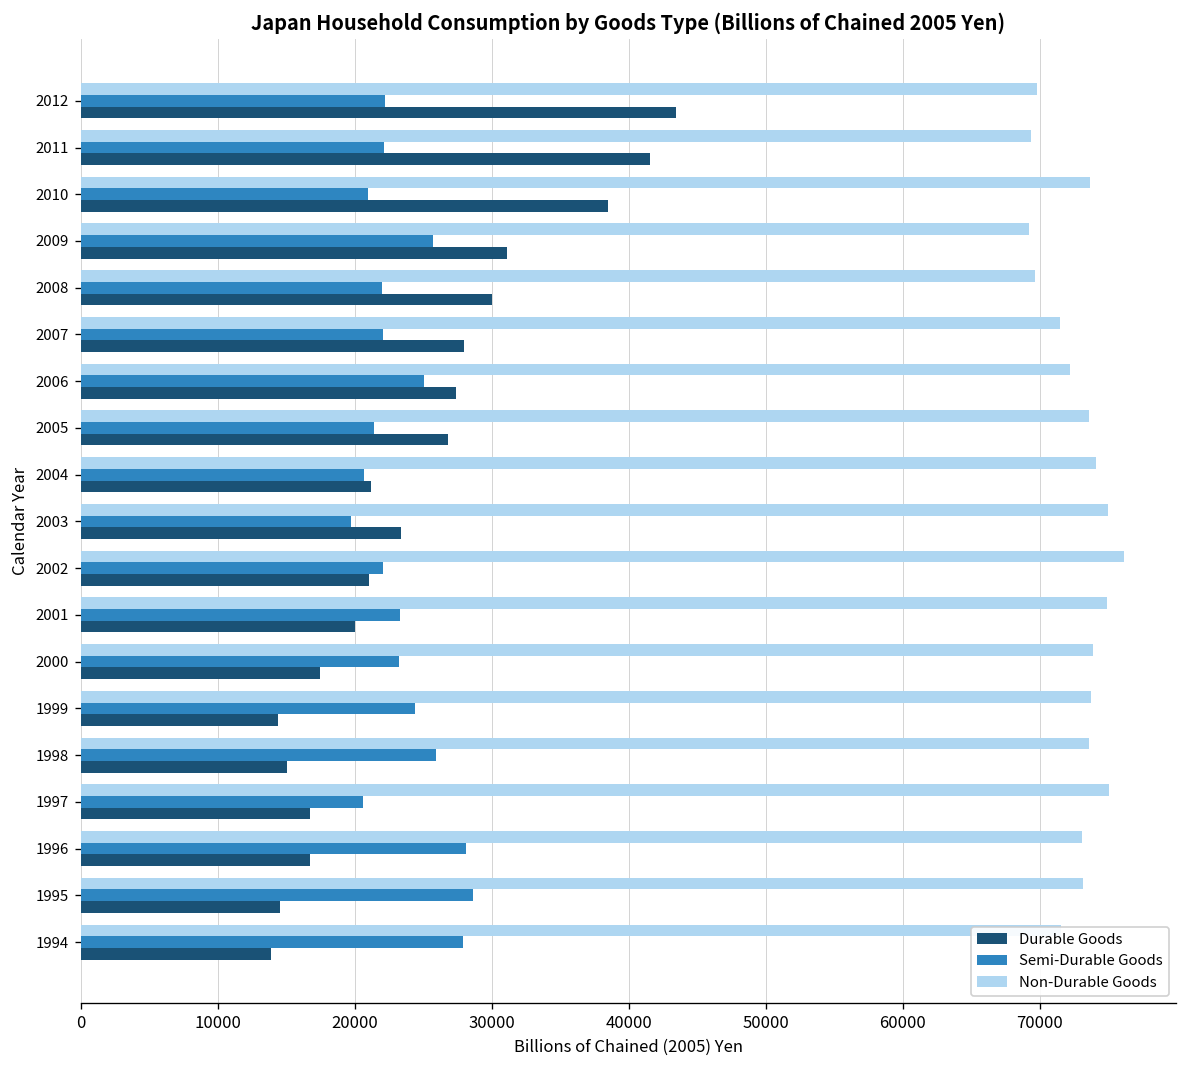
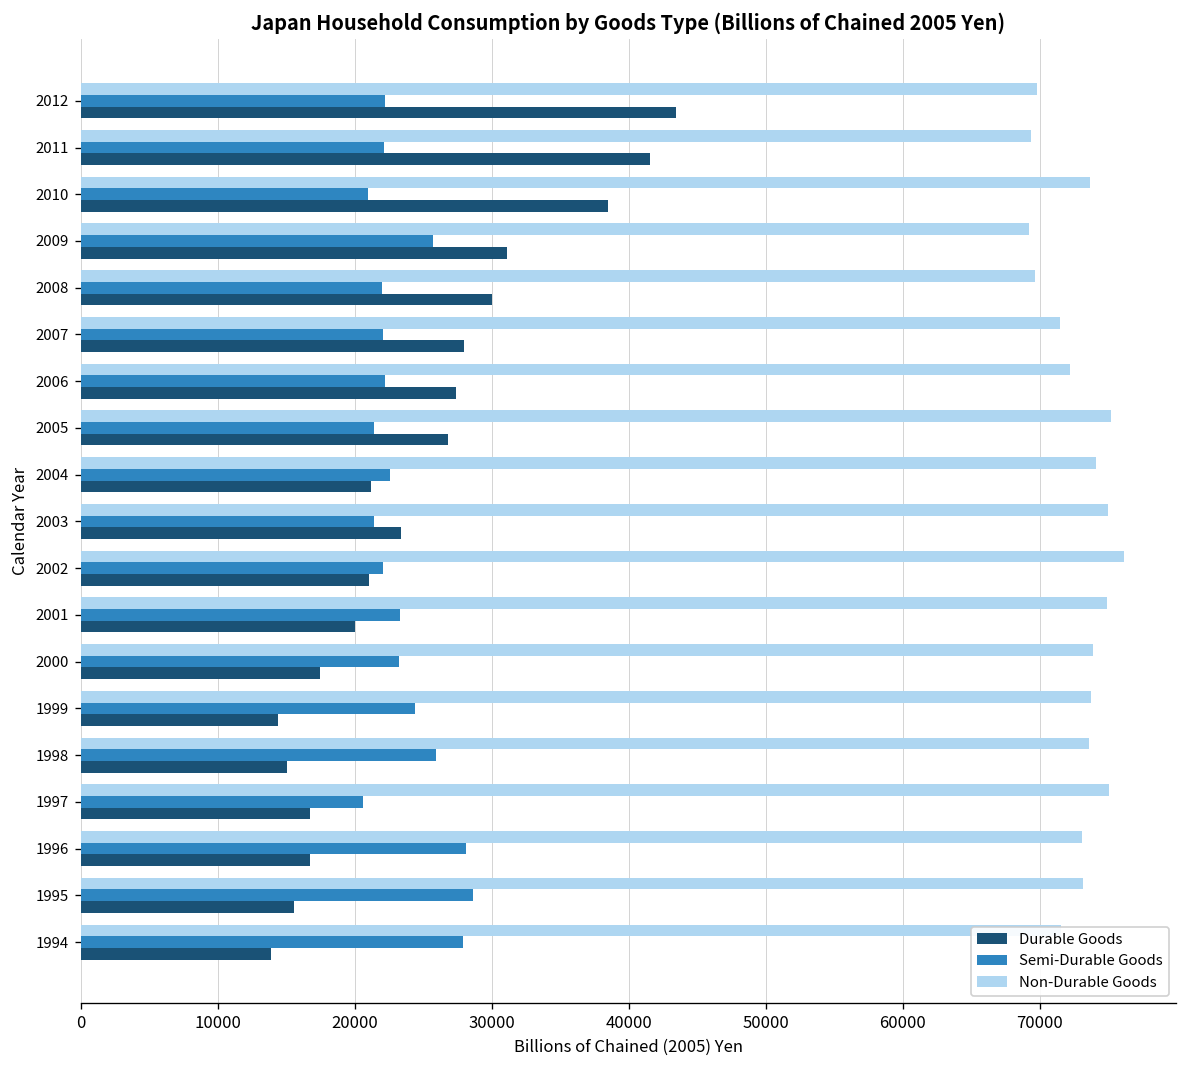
Semi-Durable Goods, 2006: 25100 -> 22200
Non-Durable Goods, 2005: 73600 -> 75200
Semi-Durable Goods, 2004: 20700 -> 22600
Semi-Durable Goods, 2003: 19700 -> 21400
Durable Goods, 1995: 14600 -> 15500
